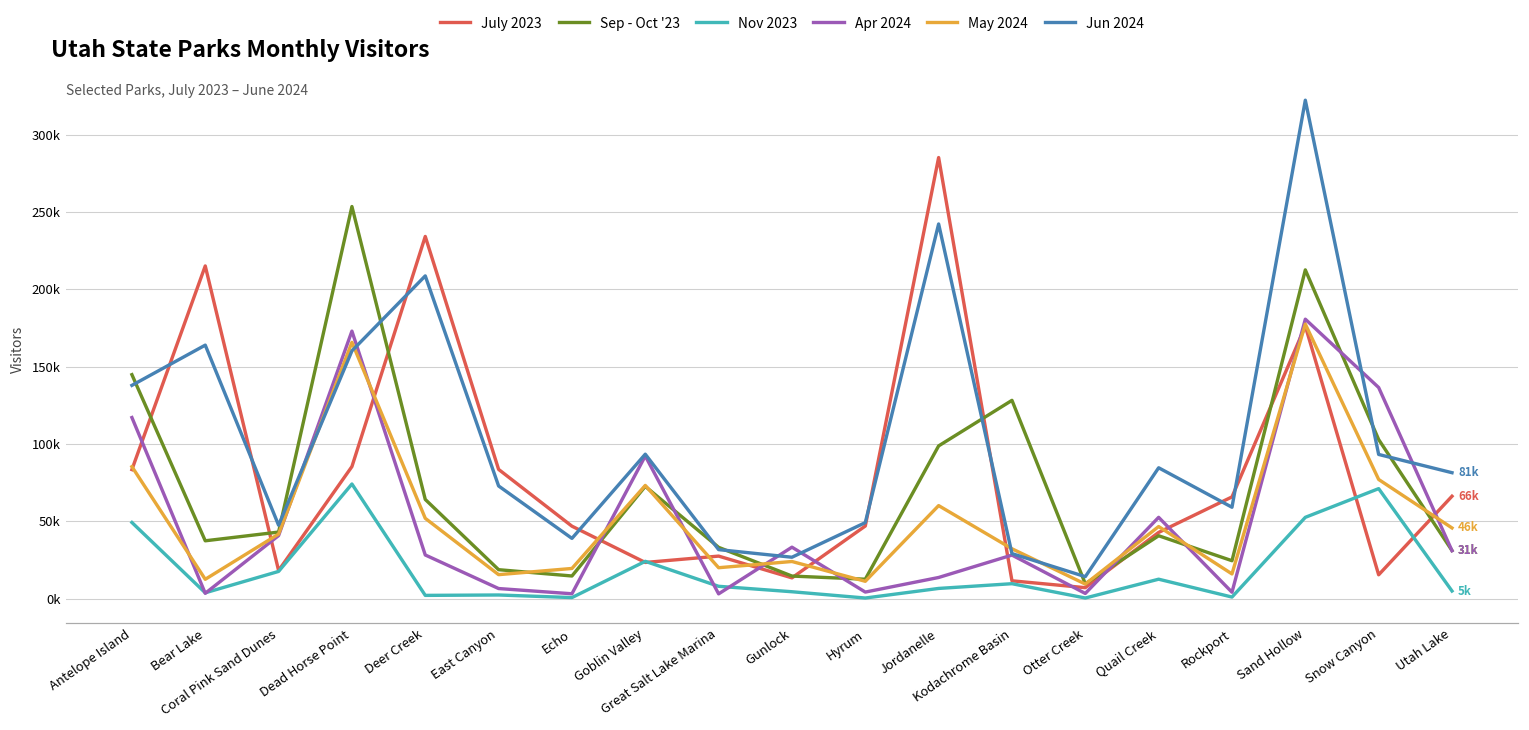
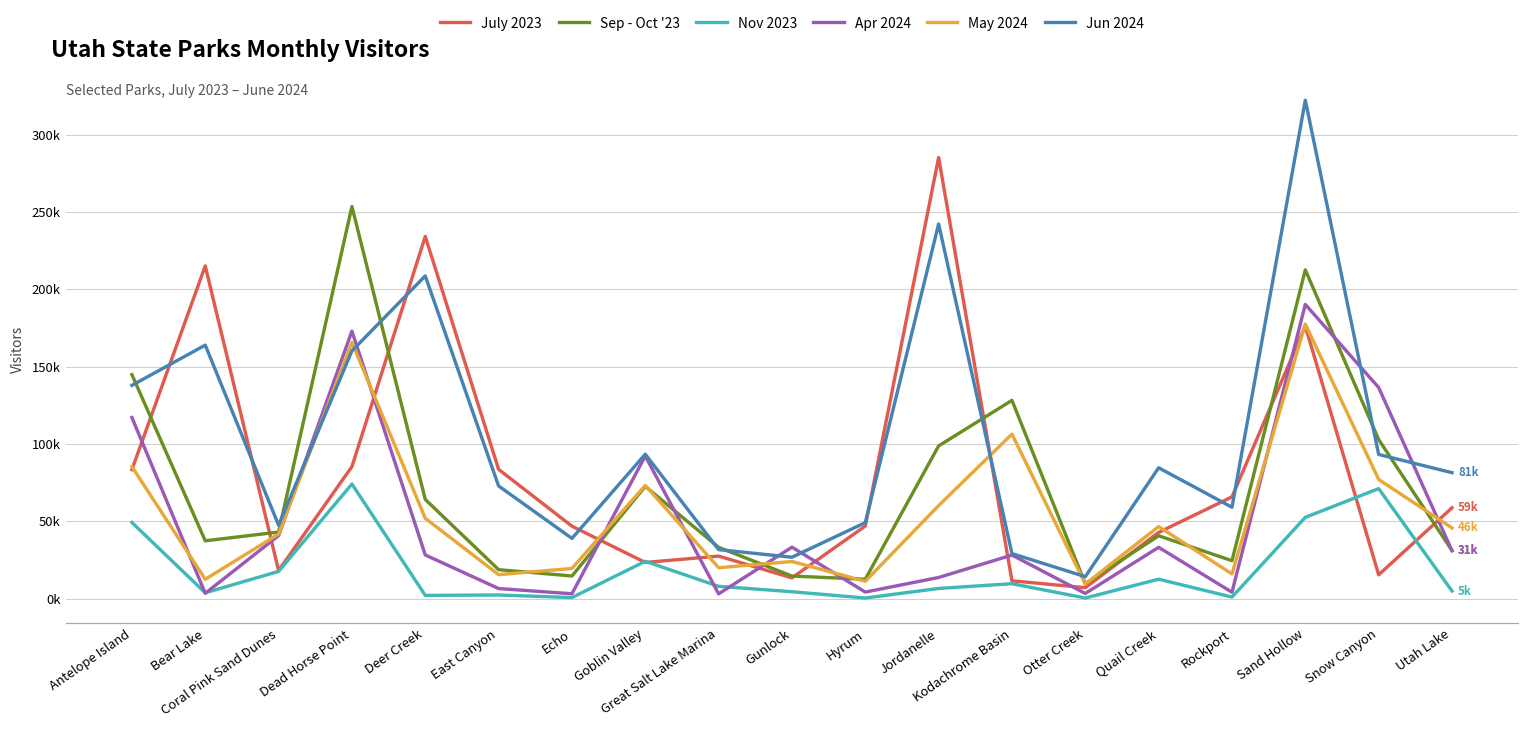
May 2024, Kodachrome Basin: 32000 -> 106000
Apr 2024, Quail Creek: 53000 -> 33000
Apr 2024, Sand Hollow: 181000 -> 190000
July 2023, Utah Lake: 66k -> 59k
